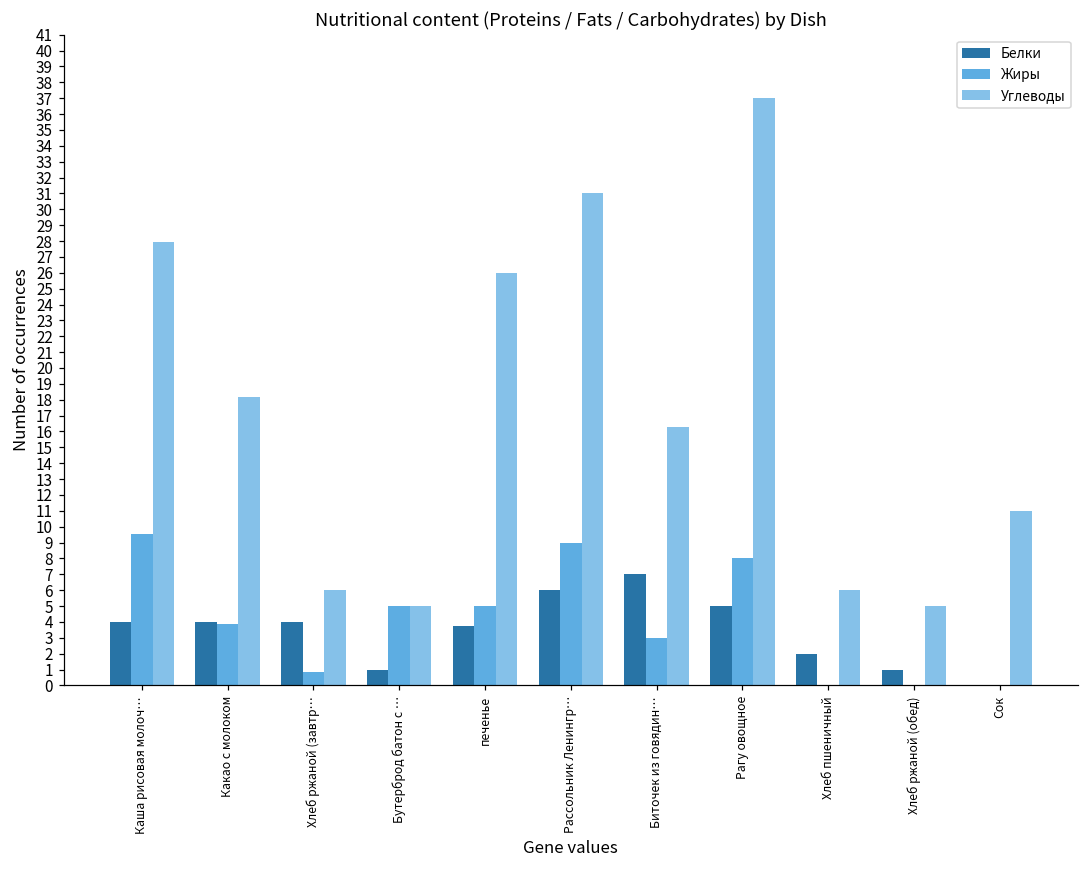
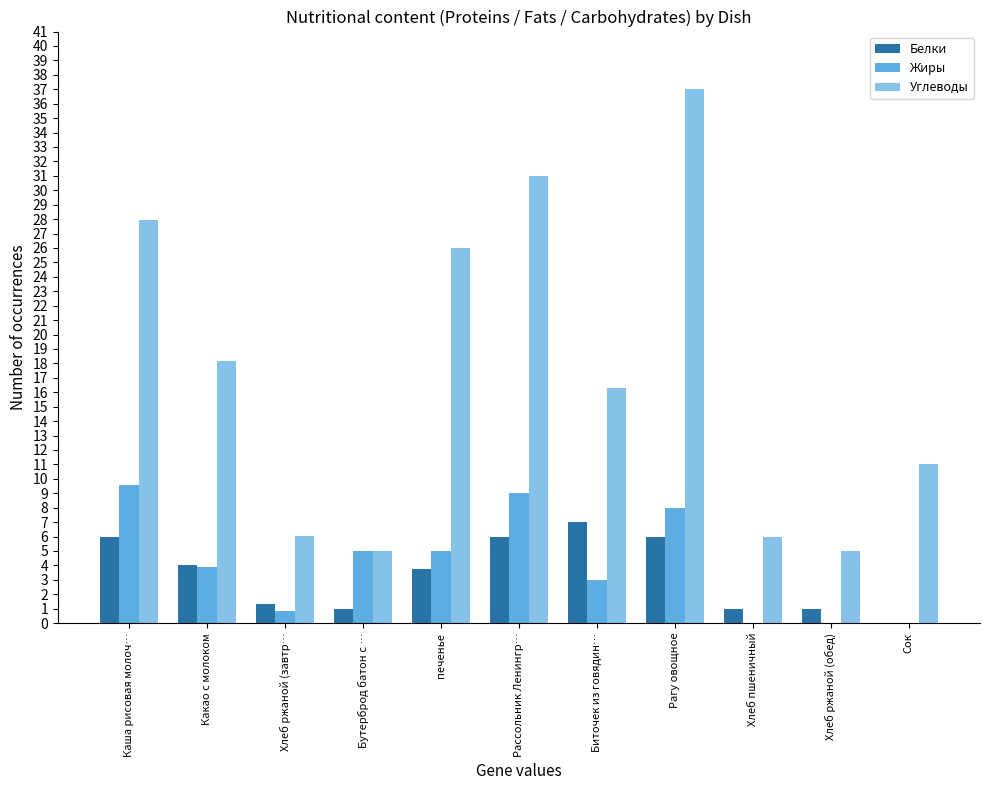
Белки, Каша рисовая молоч…: 4 -> 6
Белки, Хлеб ржаной (завтр…: 4.0 -> 1.3
Белки, Рагу овощное: 5 -> 6
Белки, Хлеб пшеничный: 2 -> 1
